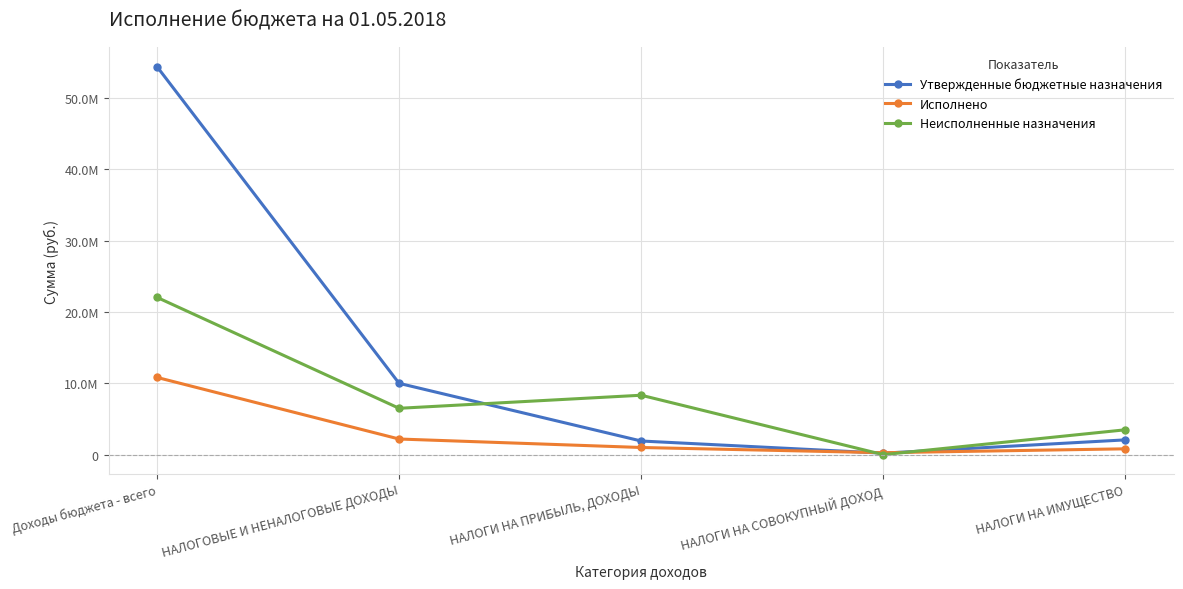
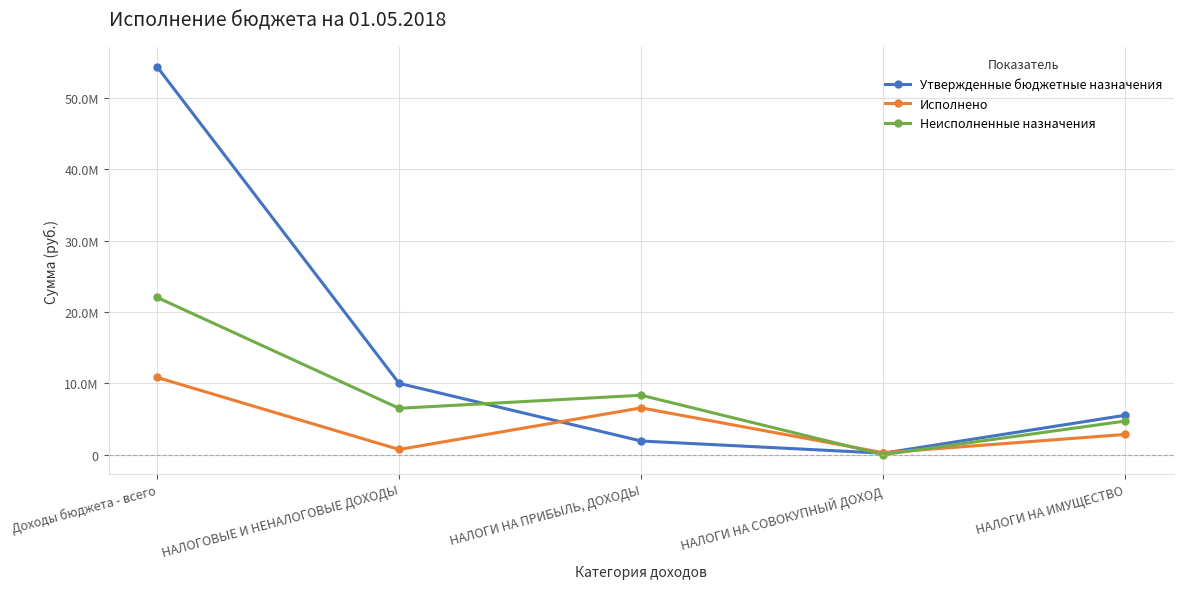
Исполнено, НАЛОГОВЫЕ И НЕНАЛОГОВЫЕ ДОХОДЫ: 2000000 -> 1000000
Исполнено, НАЛОГИ НА ПРИБЫЛЬ, ДОХОДЫ: 1000000 -> 7000000
Утвержденные бюджетные назначения, НАЛОГИ НА ИМУЩЕСТВО: 2000000 -> 6000000
Исполнено, НАЛОГИ НА ИМУЩЕСТВО: 1000000 -> 3000000
Неисполненные назначения, НАЛОГИ НА ИМУЩЕСТВО: 3000000 -> 5000000
